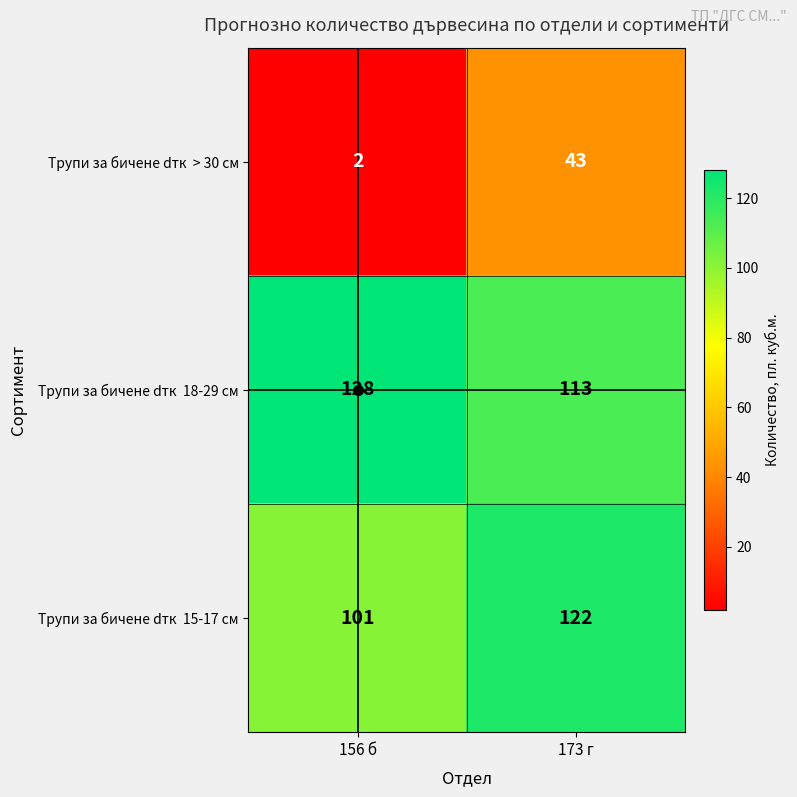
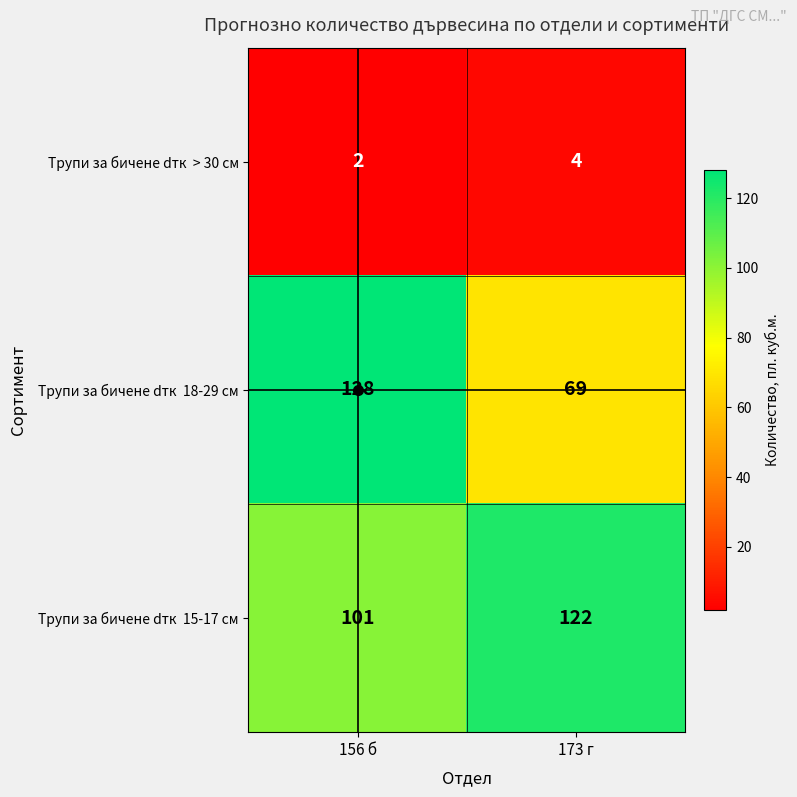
Трупи за бичене dтк > 30 см, 173 г: 43 -> 4
Трупи за бичене dтк 18-29 см, 173 г: 113 -> 69
